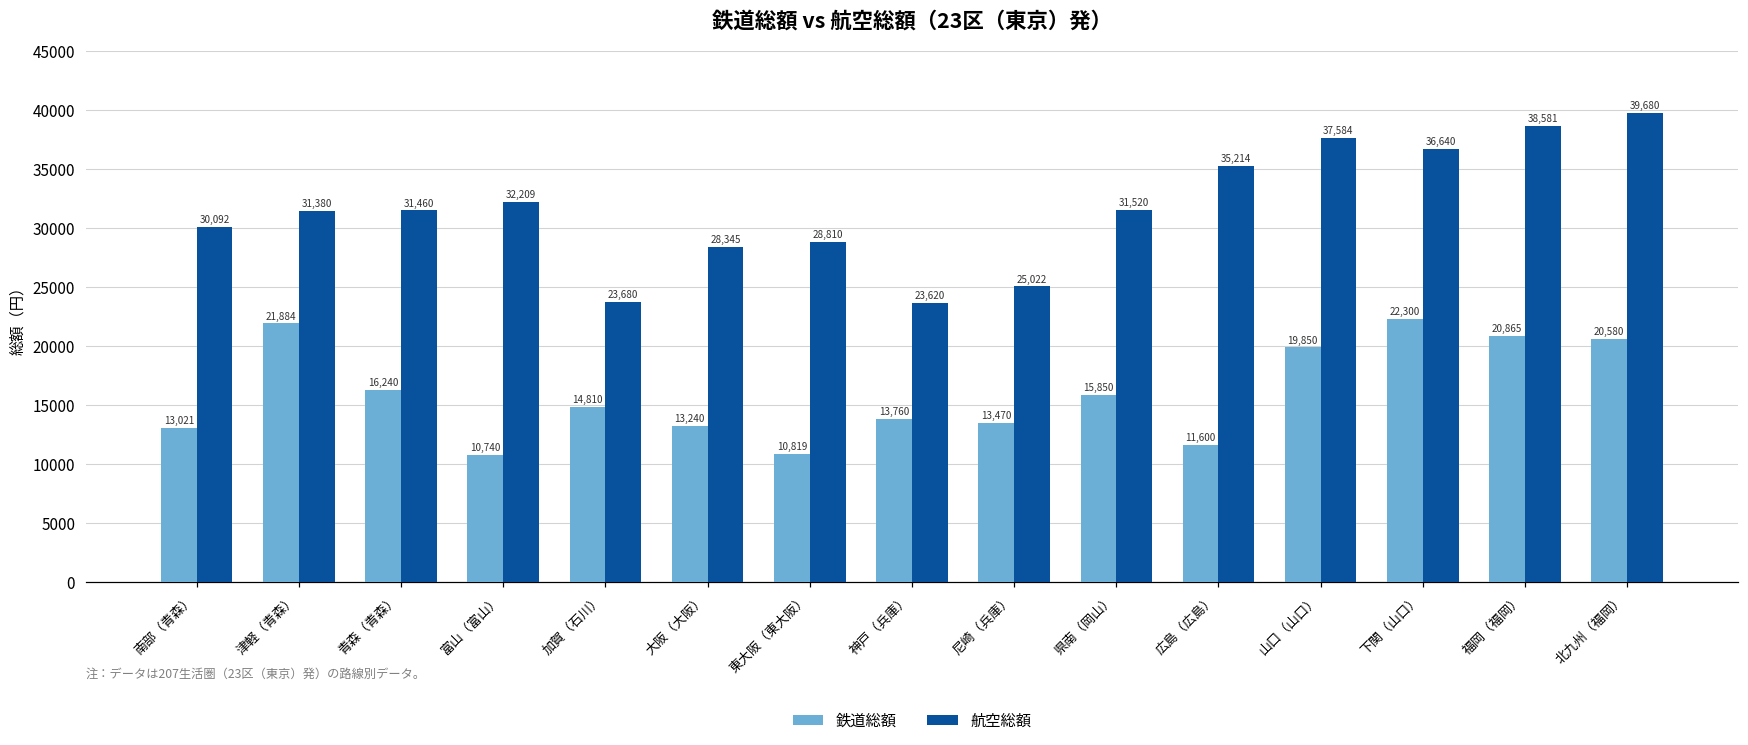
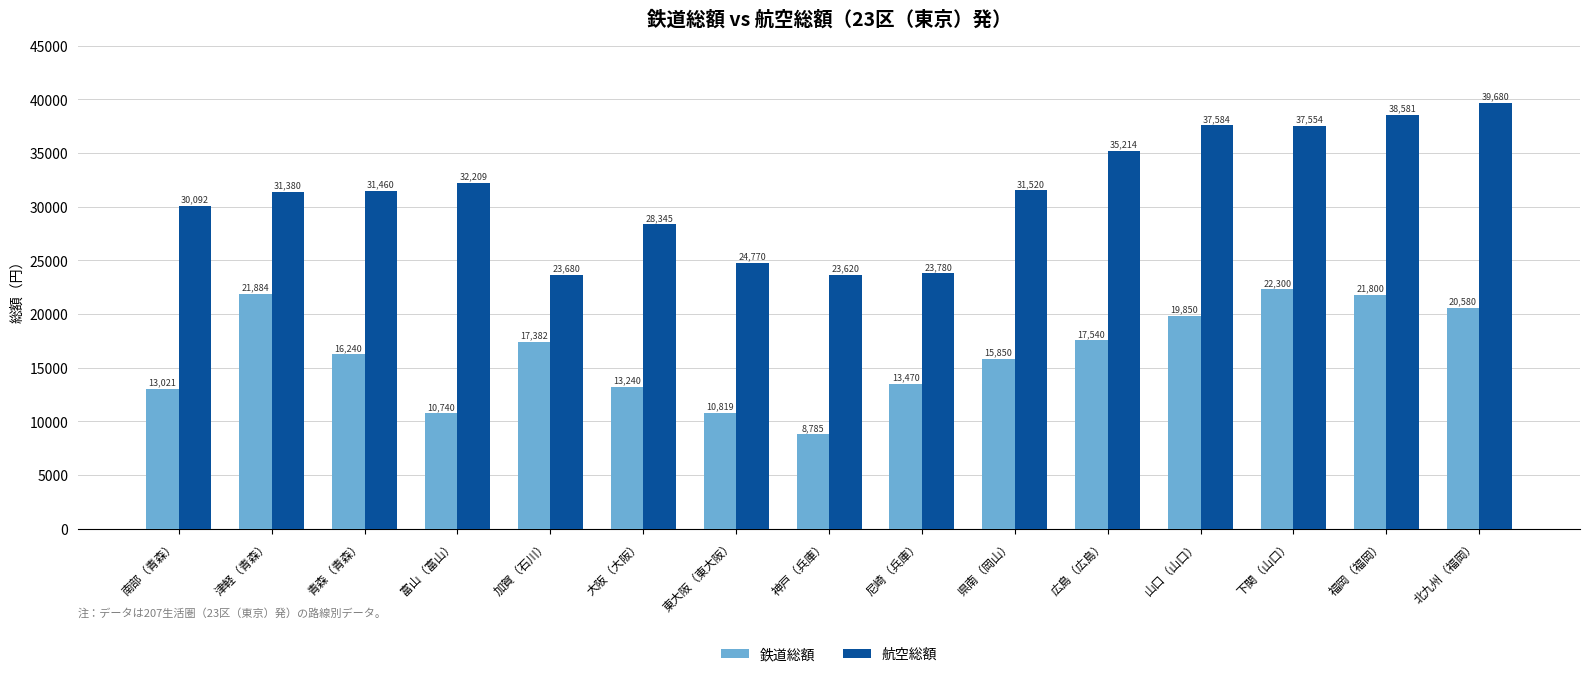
鉄道総額, 加賀（石川）: 14,810 -> 17,382
航空総額, 東大阪（東大阪）: 28,810 -> 24,770
鉄道総額, 神戸（兵庫）: 13,760 -> 8,785
航空総額, 尼崎（兵庫）: 25,022 -> 23,780
鉄道総額, 広島（広島）: 11,600 -> 17,540
航空総額, 下関（山口）: 36,640 -> 37,554
鉄道総額, 福岡（福岡）: 20,865 -> 21,800
